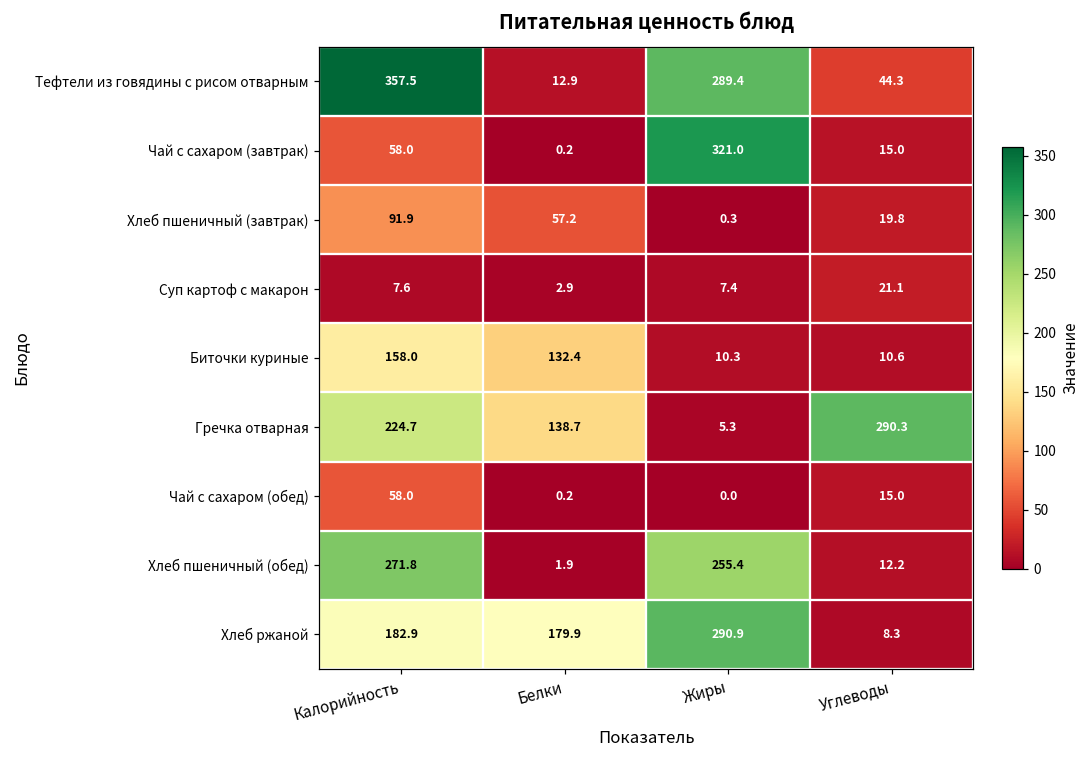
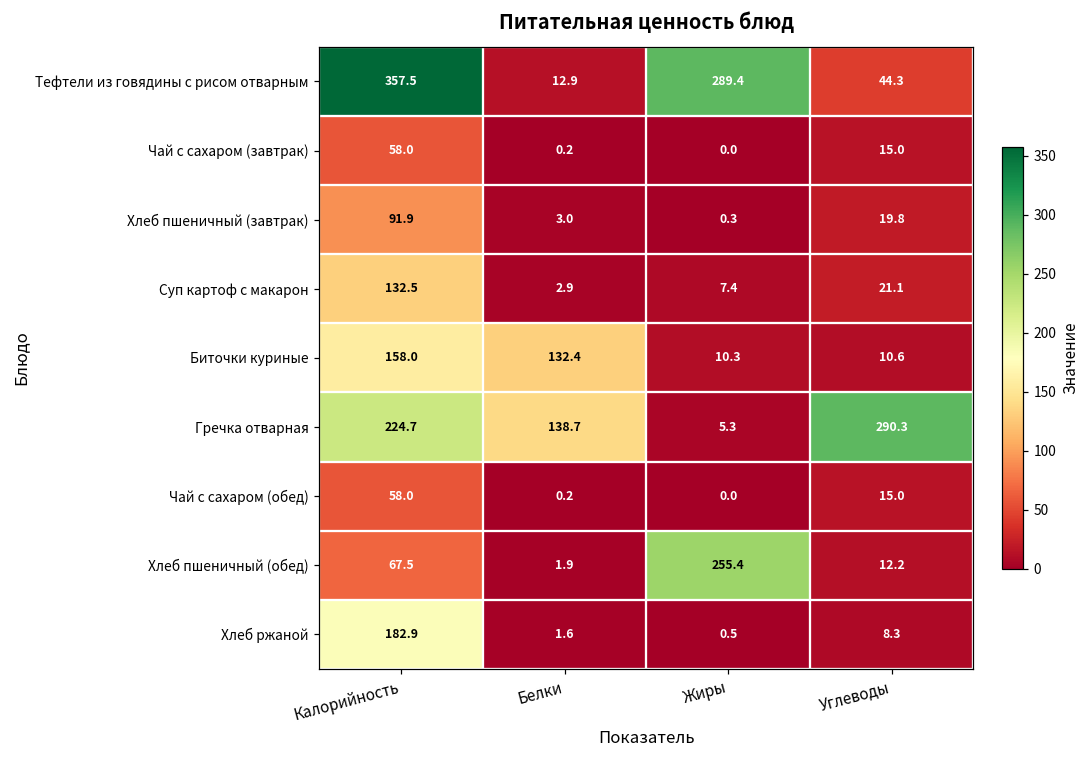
Чай с сахаром (завтрак), Жиры: 321.0 -> 0.0
Хлеб пшеничный (завтрак), Белки: 57.2 -> 3.0
Суп картоф с макарон, Калорийность: 7.6 -> 132.5
Хлеб пшеничный (обед), Калорийность: 271.8 -> 67.5
Хлеб ржаной, Белки: 179.9 -> 1.6
Хлеб ржаной, Жиры: 290.9 -> 0.5
